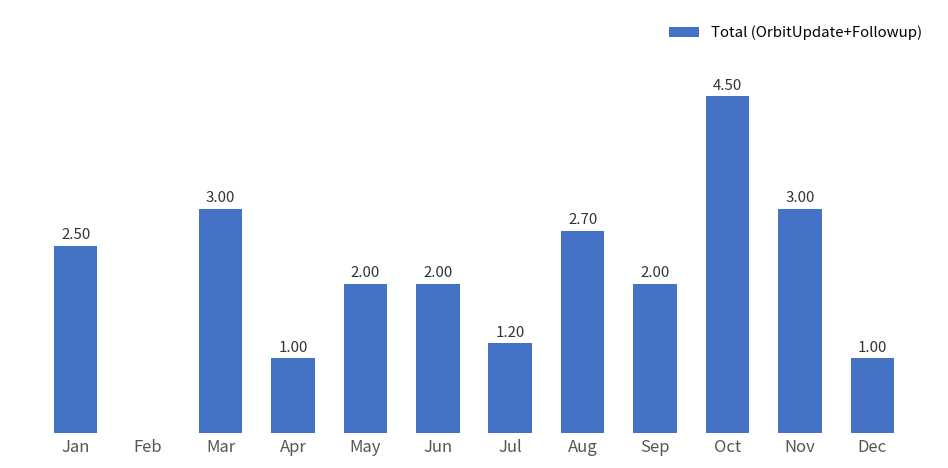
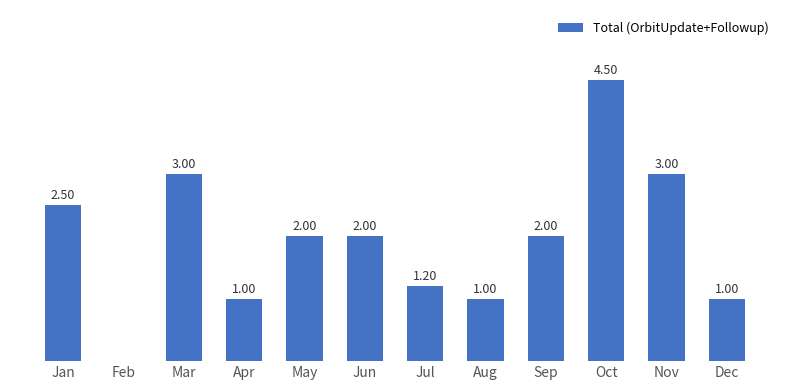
Aug: 2.70 -> 1.00
